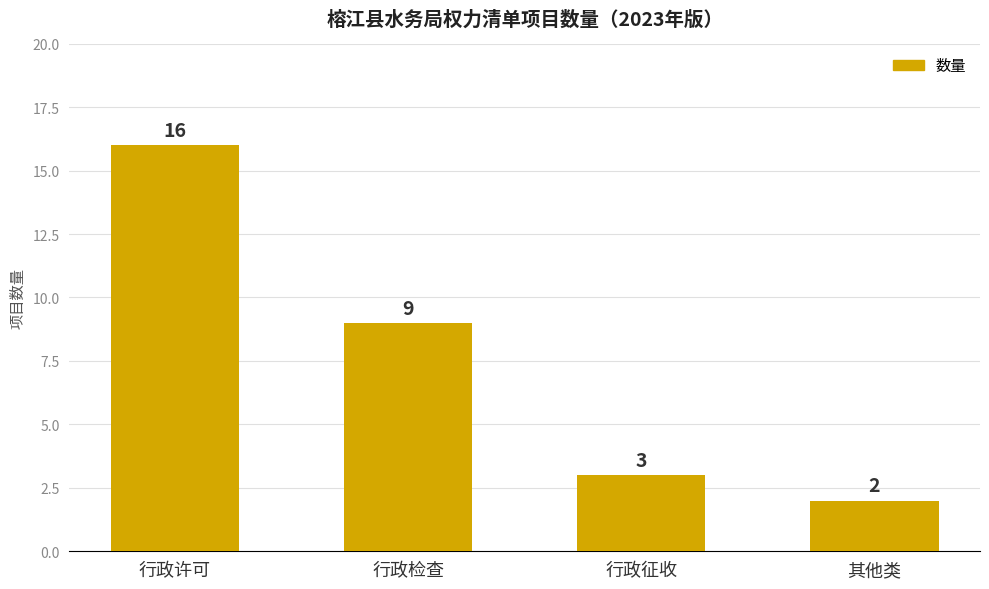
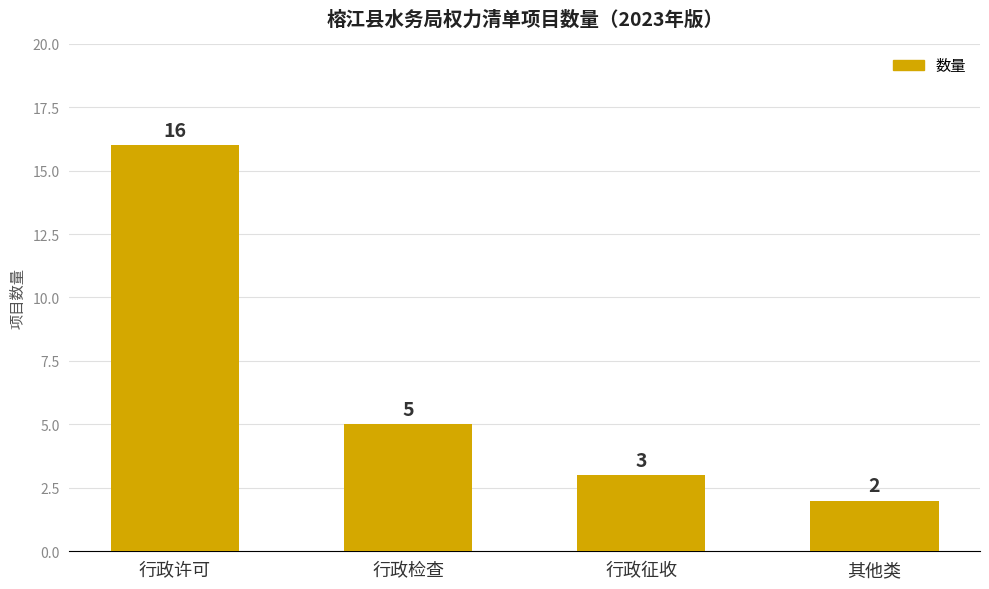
行政检查: 9 -> 5
